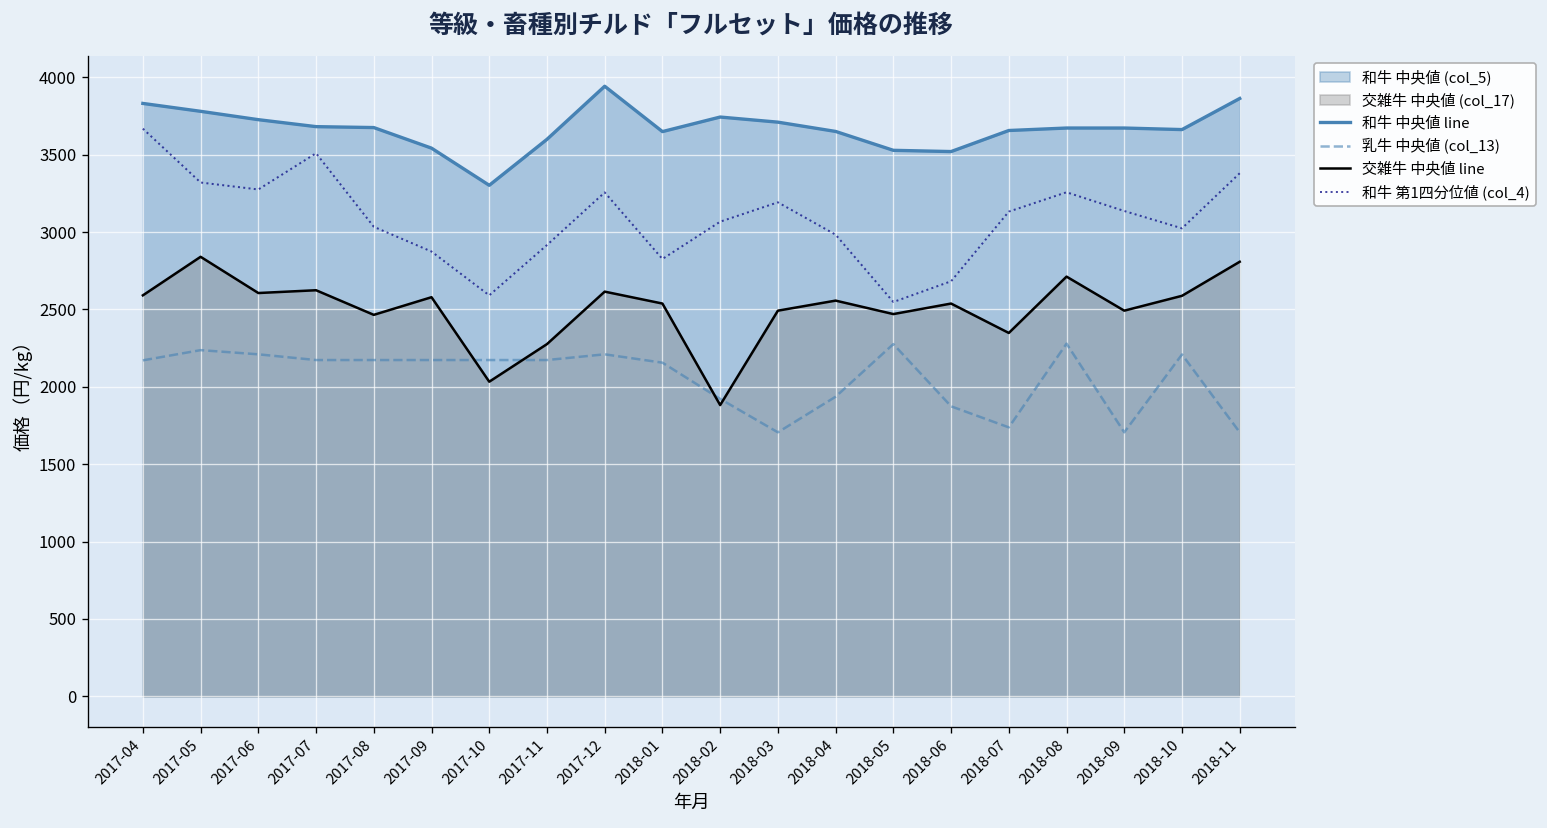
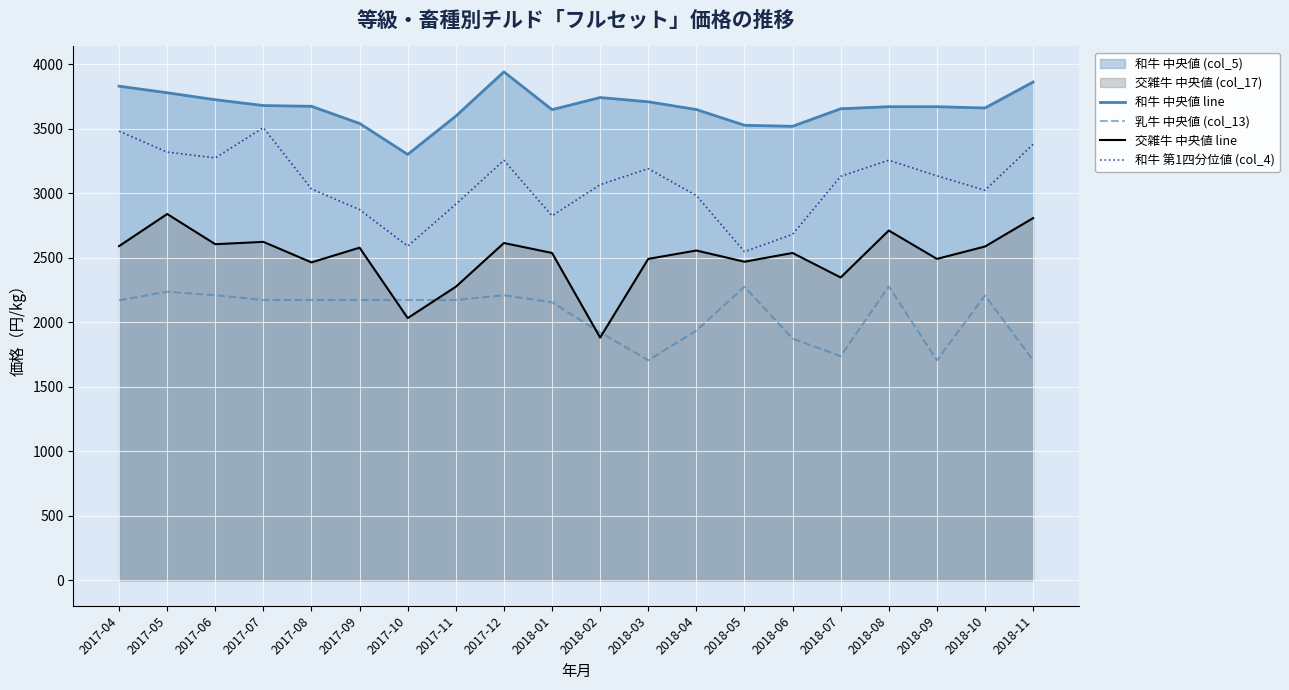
和牛 第1四分位値 (col_4), 2017-04: 3670 -> 3480
